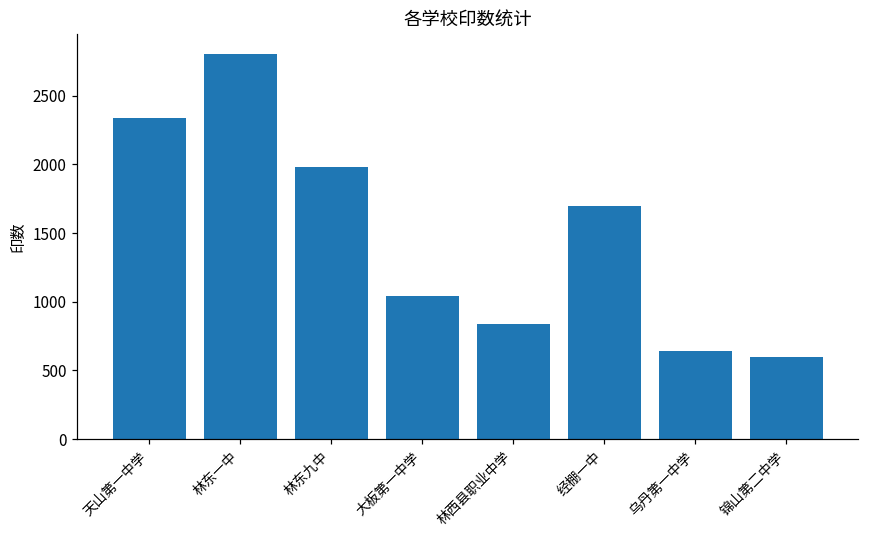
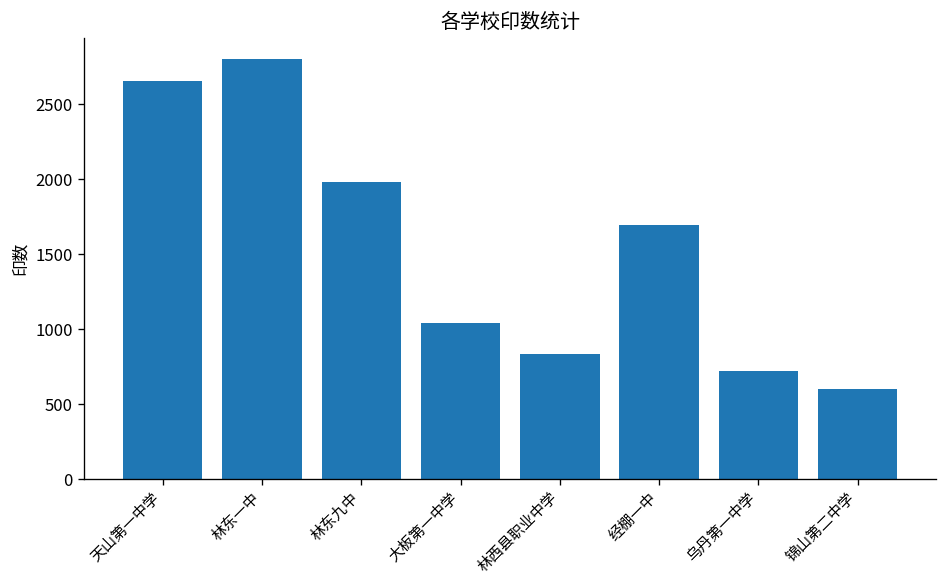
天山第一中学: 2340 -> 2660
乌丹第一中学: 650 -> 720
